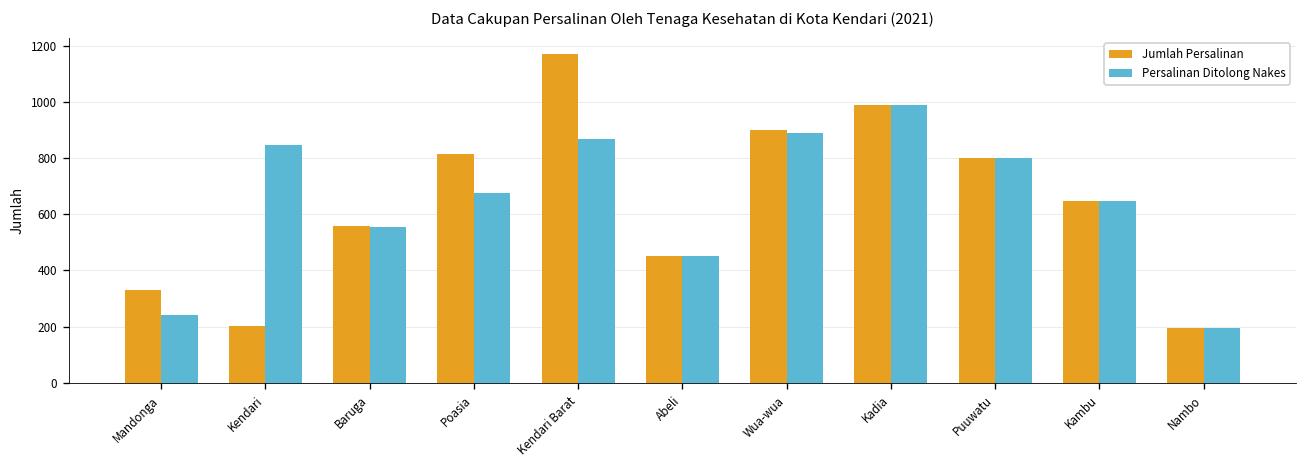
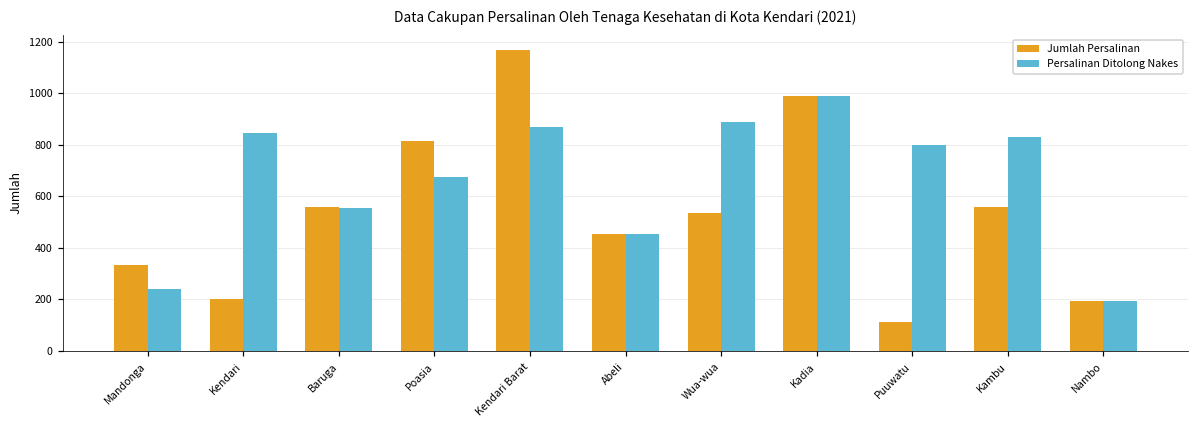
Jumlah Persalinan, Wua-wua: 900 -> 530
Jumlah Persalinan, Puuwatu: 800 -> 110
Jumlah Persalinan, Kambu: 650 -> 560
Persalinan Ditolong Nakes, Kambu: 650 -> 830
